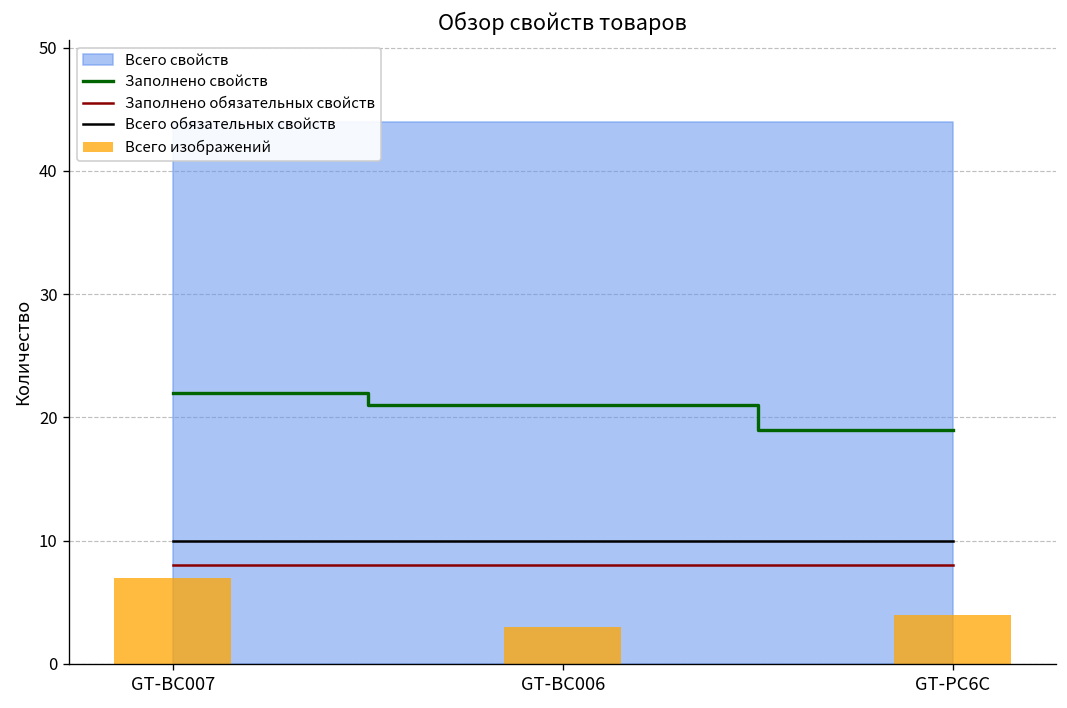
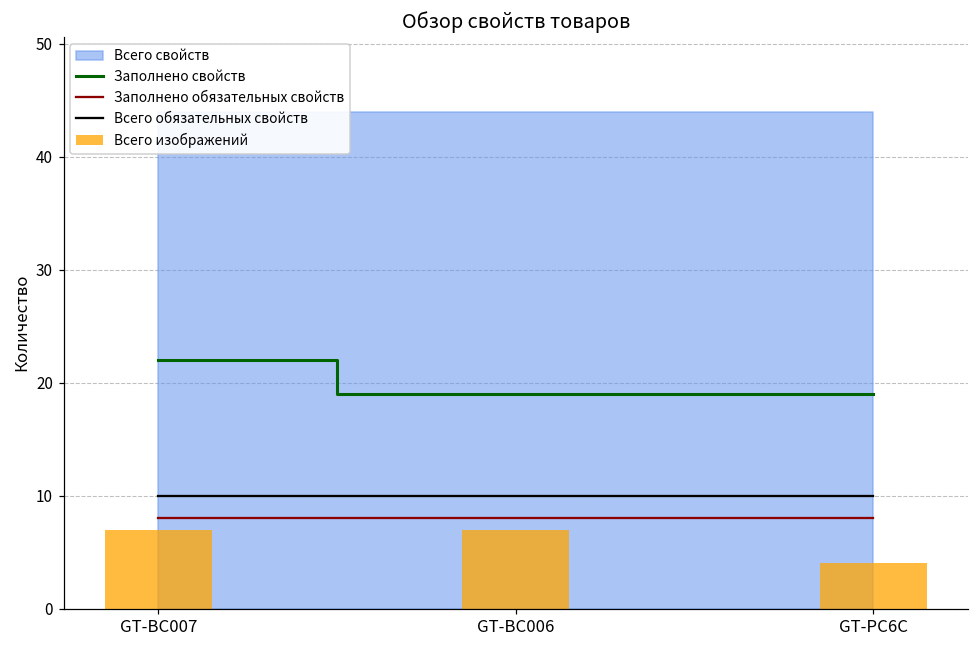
Заполнено свойств, GT-BC006: 21 -> 19
Всего изображений, GT-BC006: 3 -> 7
